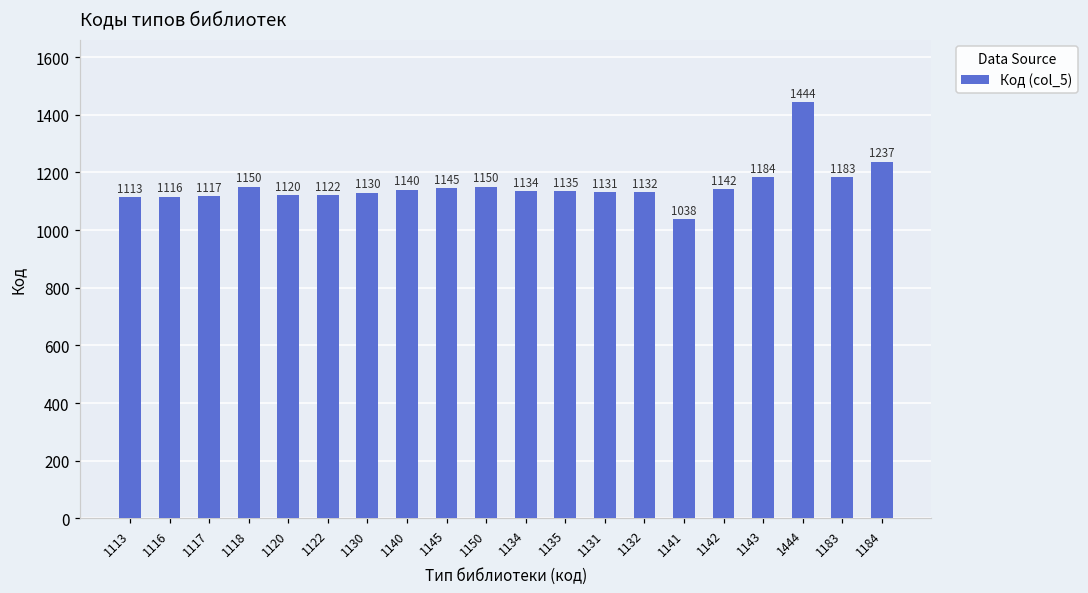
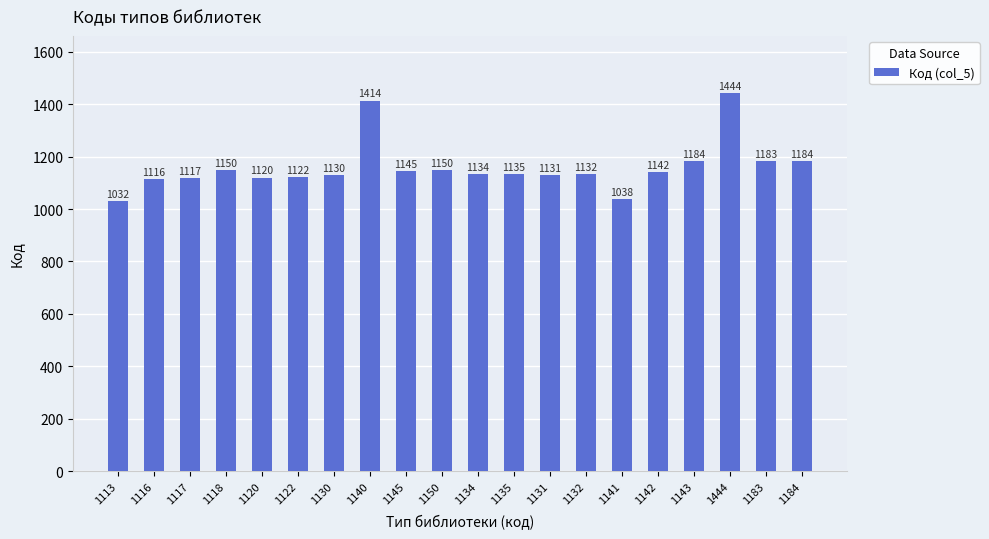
1113: 1113 -> 1032
1140: 1140 -> 1414
1184: 1237 -> 1184
